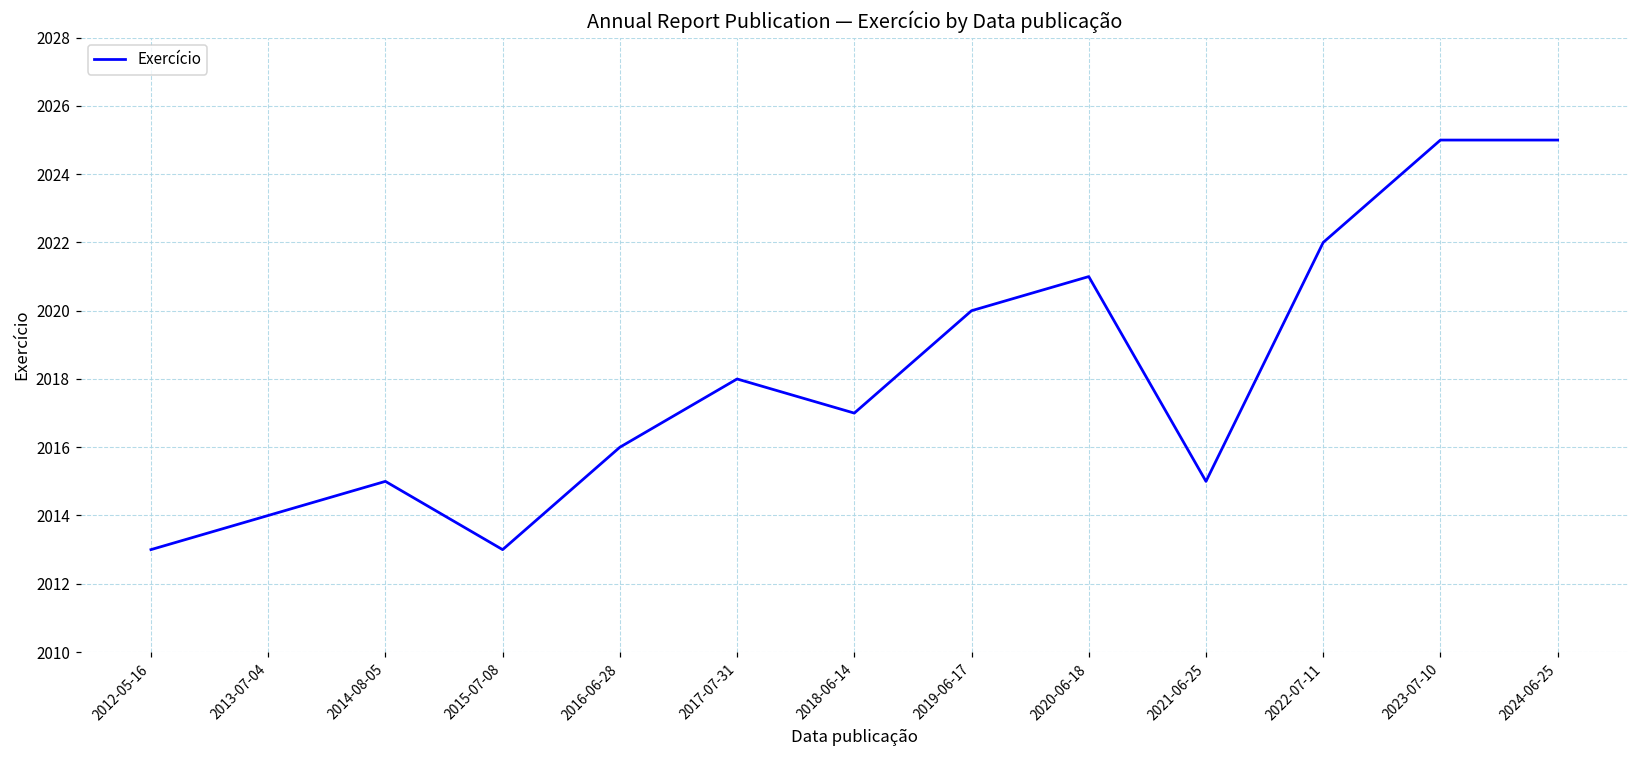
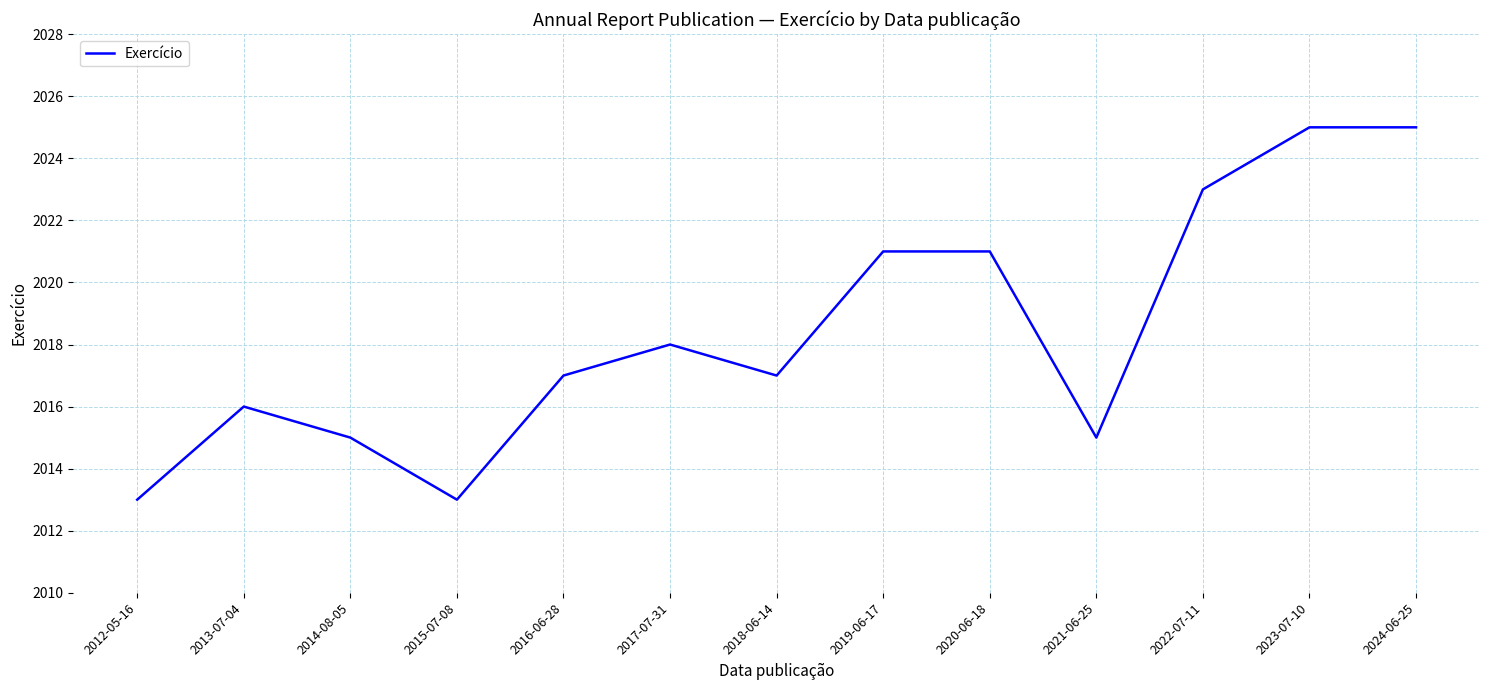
2013-07-04: 2014 -> 2016
2016-06-28: 2016 -> 2017
2019-06-17: 2020 -> 2021
2022-07-11: 2022 -> 2023
